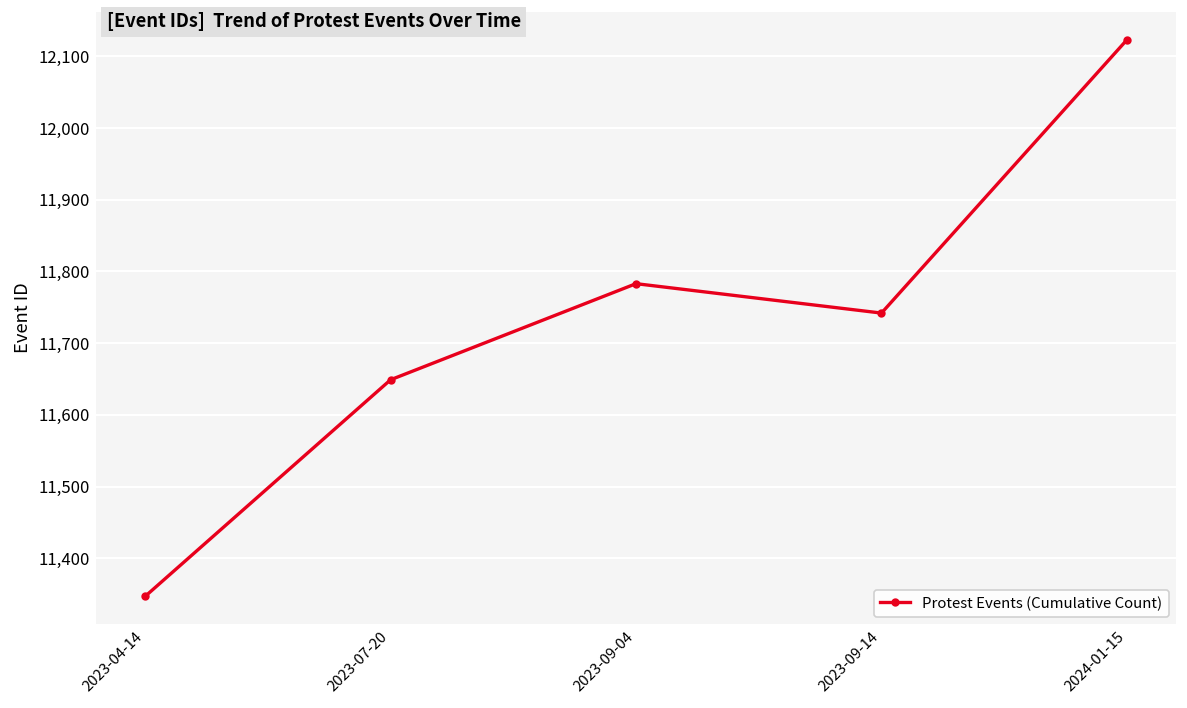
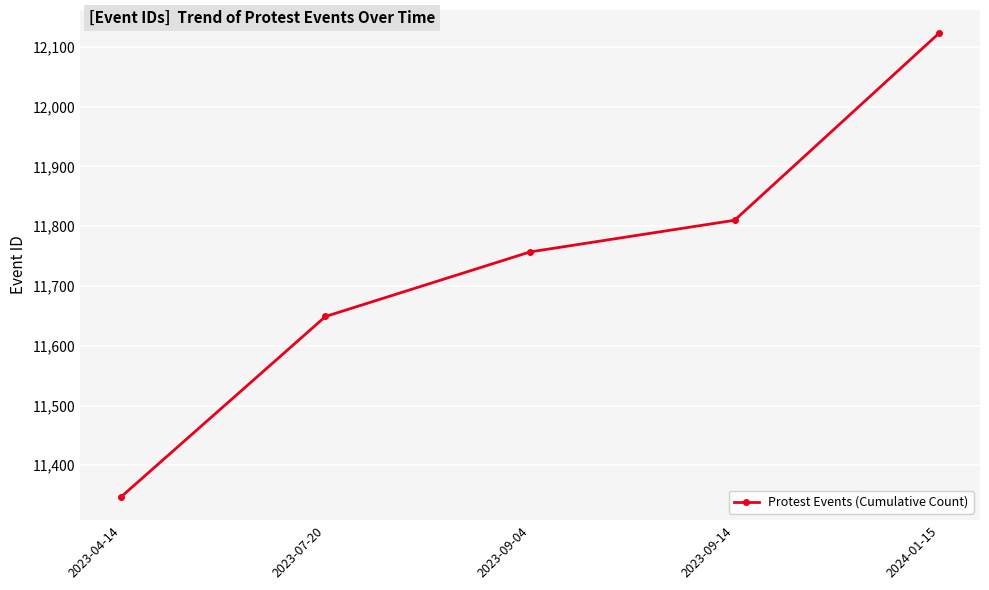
2023-09-04: 11,780 -> 11,760
2023-09-14: 11,740 -> 11,810
